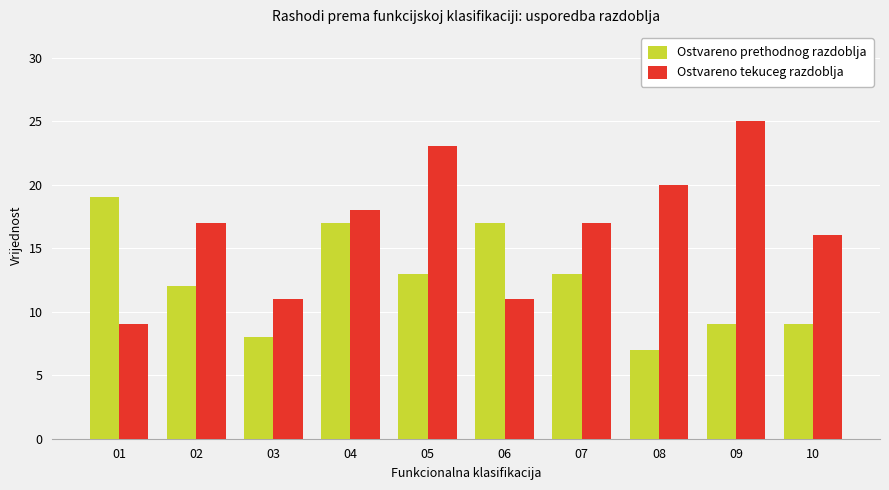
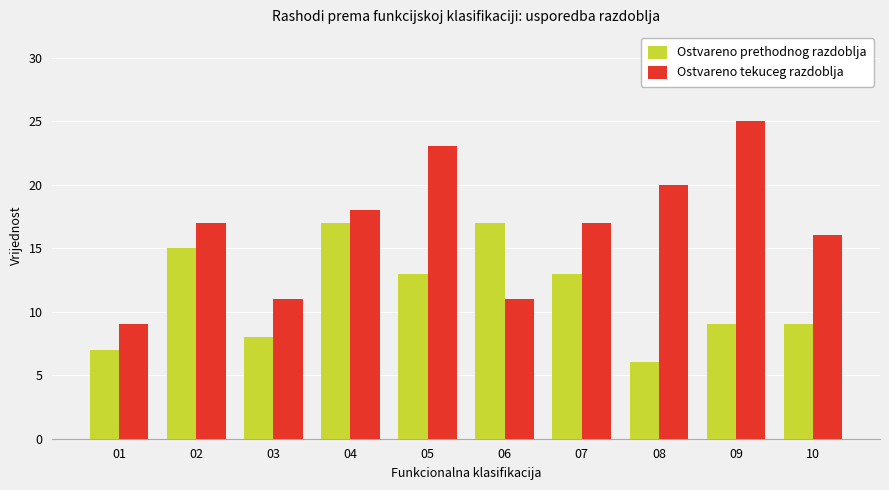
Ostvareno prethodnog razdoblja, 01: 19 -> 7
Ostvareno prethodnog razdoblja, 02: 12 -> 15
Ostvareno prethodnog razdoblja, 08: 7 -> 6
